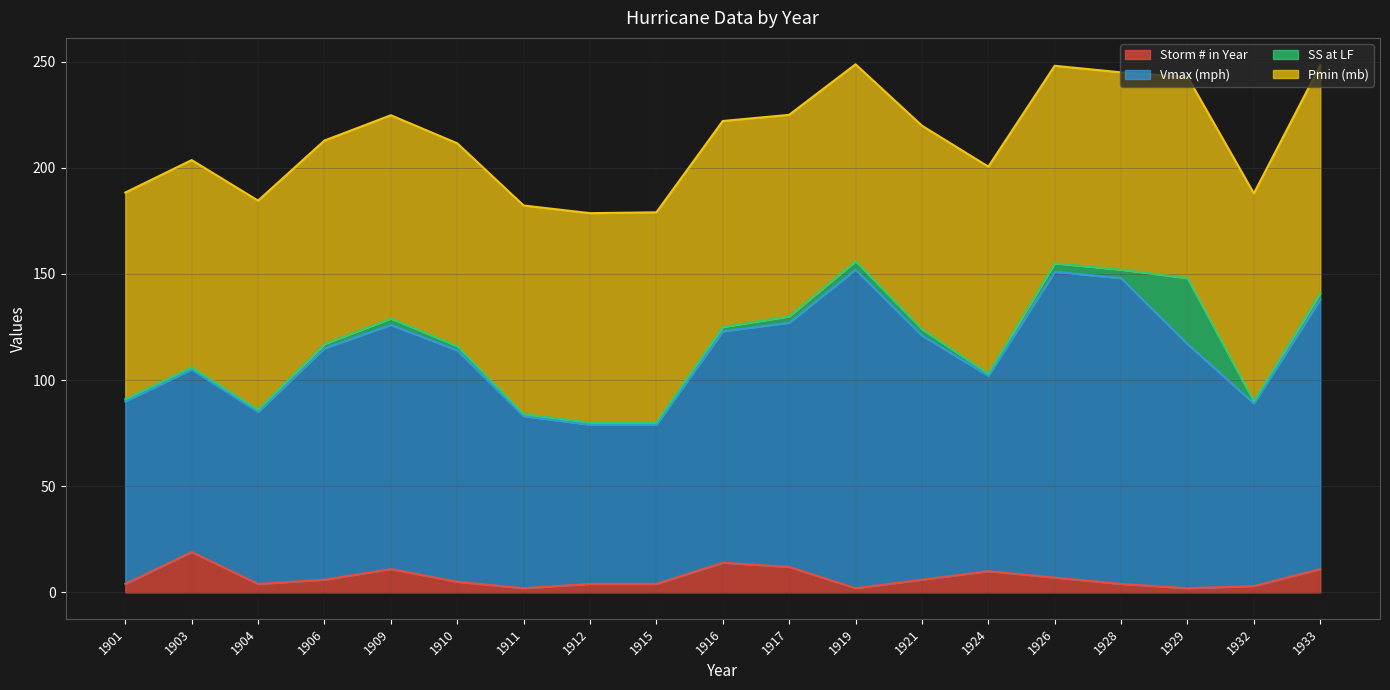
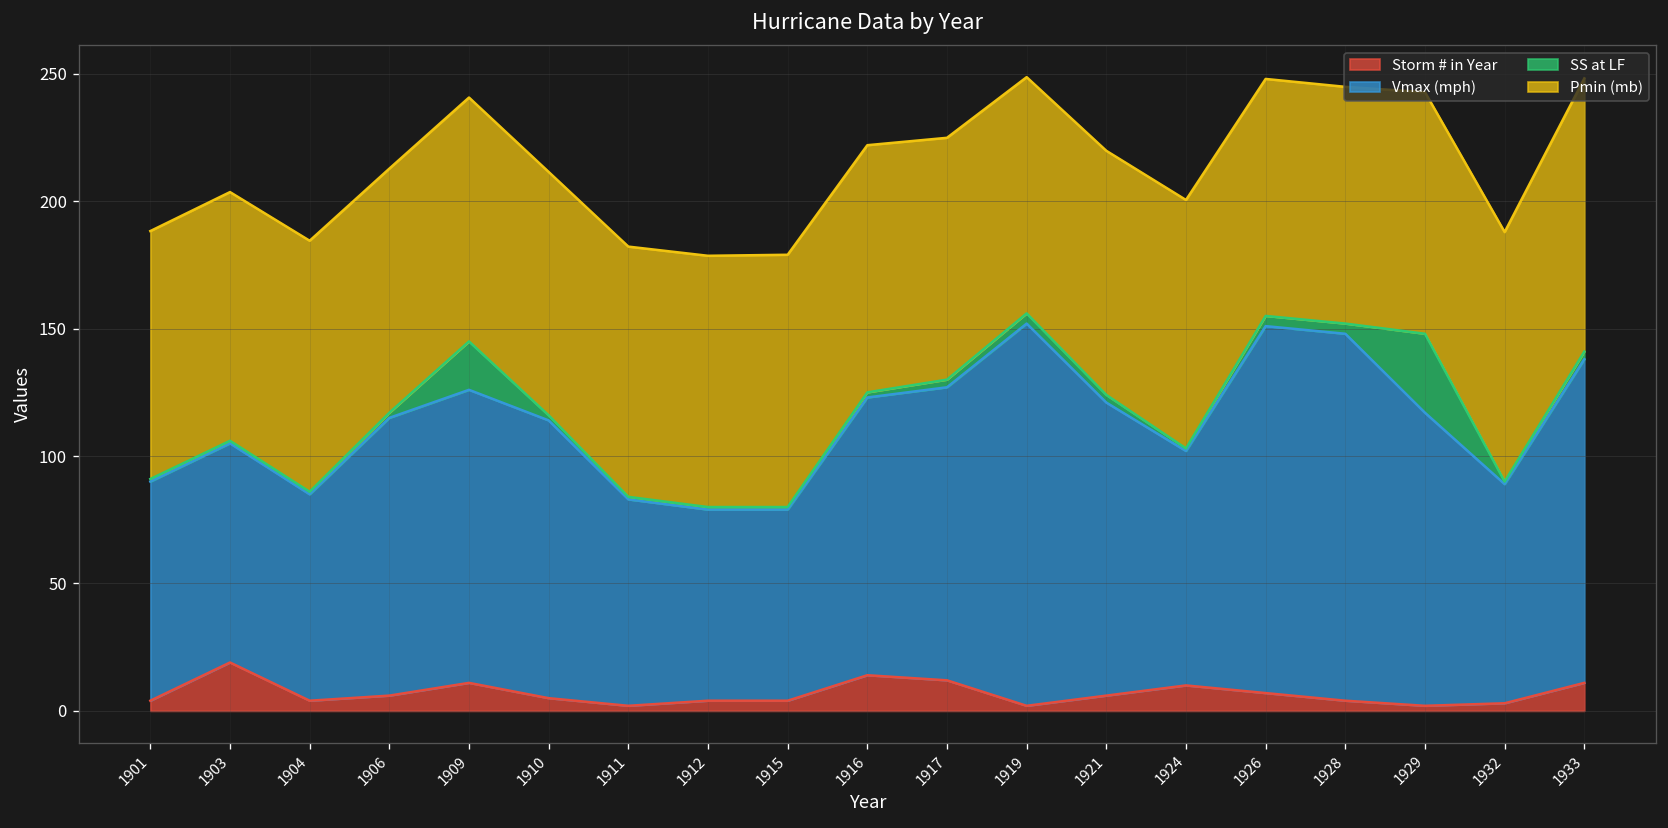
SS at LF, 1909: 3 -> 19
